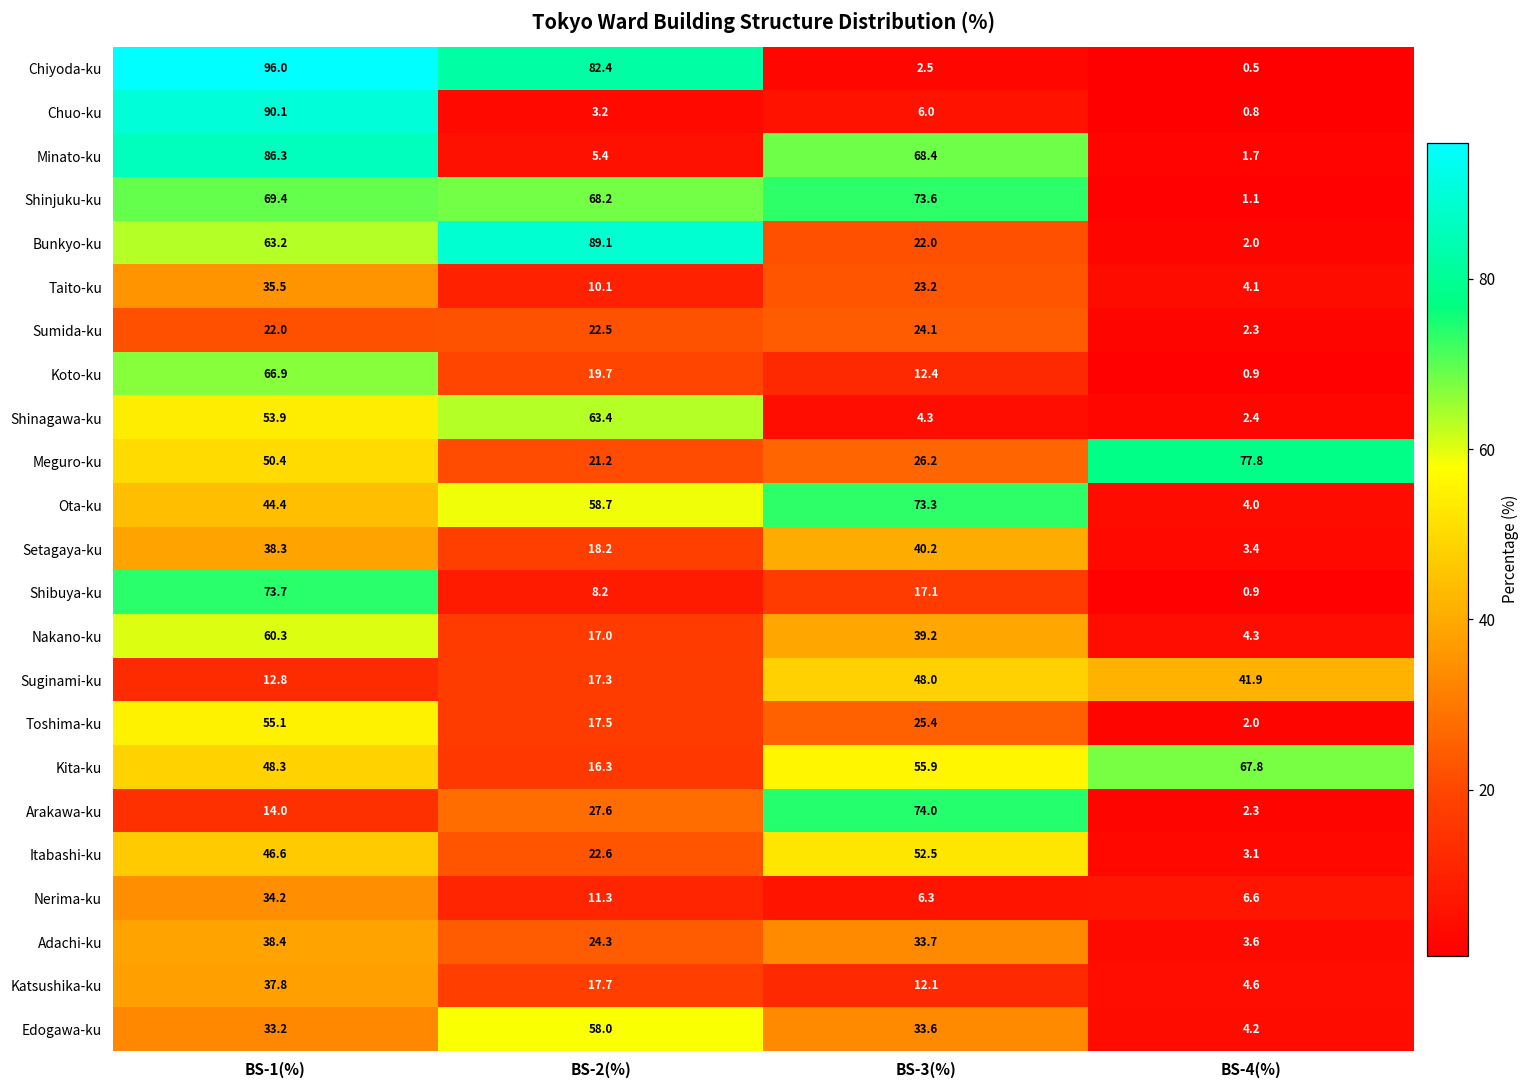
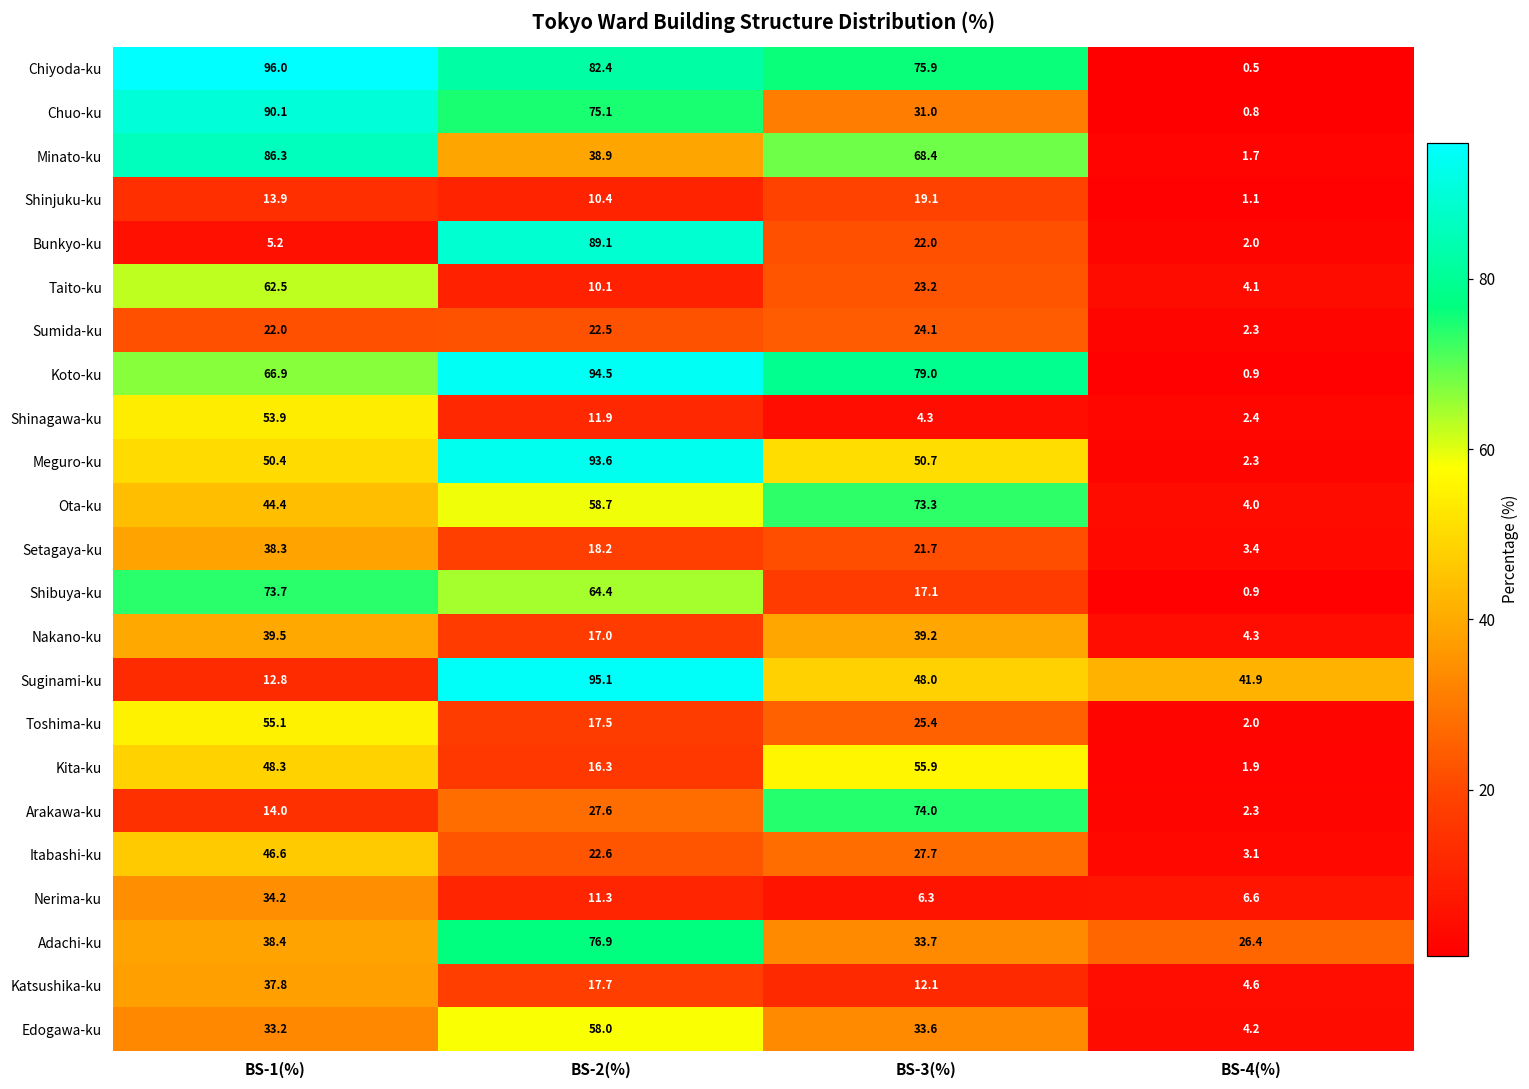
Chiyoda-ku, BS-3(%): 2.5 -> 75.9
Chuo-ku, BS-2(%): 3.2 -> 75.1
Chuo-ku, BS-3(%): 6.0 -> 31.0
Minato-ku, BS-2(%): 5.4 -> 38.9
Shinjuku-ku, BS-1(%): 69.4 -> 13.9
Shinjuku-ku, BS-2(%): 68.2 -> 10.4
Shinjuku-ku, BS-3(%): 73.6 -> 19.1
Bunkyo-ku, BS-1(%): 63.2 -> 5.2
Taito-ku, BS-1(%): 35.5 -> 62.5
Koto-ku, BS-2(%): 19.7 -> 94.5
Koto-ku, BS-3(%): 12.4 -> 79.0
Shinagawa-ku, BS-2(%): 63.4 -> 11.9
Meguro-ku, BS-2(%): 21.2 -> 93.6
Meguro-ku, BS-3(%): 26.2 -> 50.7
Meguro-ku, BS-4(%): 77.8 -> 2.3
Setagaya-ku, BS-3(%): 40.2 -> 21.7
Shibuya-ku, BS-2(%): 8.2 -> 64.4
Nakano-ku, BS-1(%): 60.3 -> 39.5
Suginami-ku, BS-2(%): 17.3 -> 95.1
Kita-ku, BS-4(%): 67.8 -> 1.9
Itabashi-ku, BS-3(%): 52.5 -> 27.7
Adachi-ku, BS-2(%): 24.3 -> 76.9
Adachi-ku, BS-4(%): 3.6 -> 26.4
